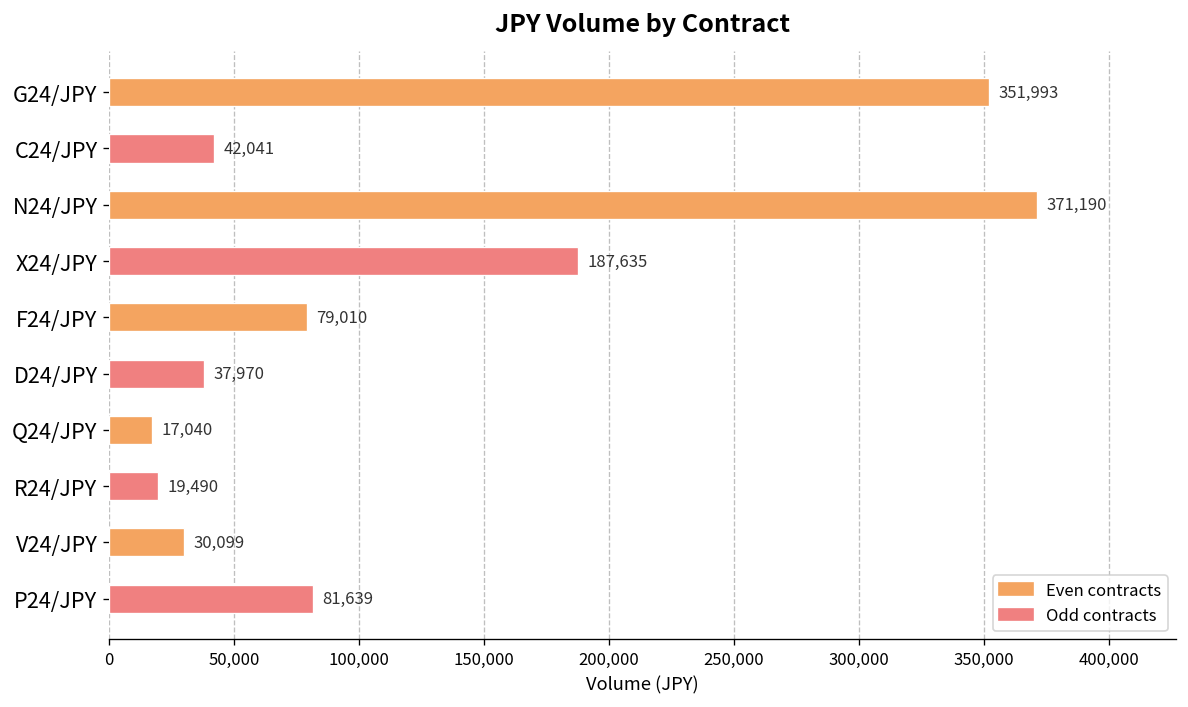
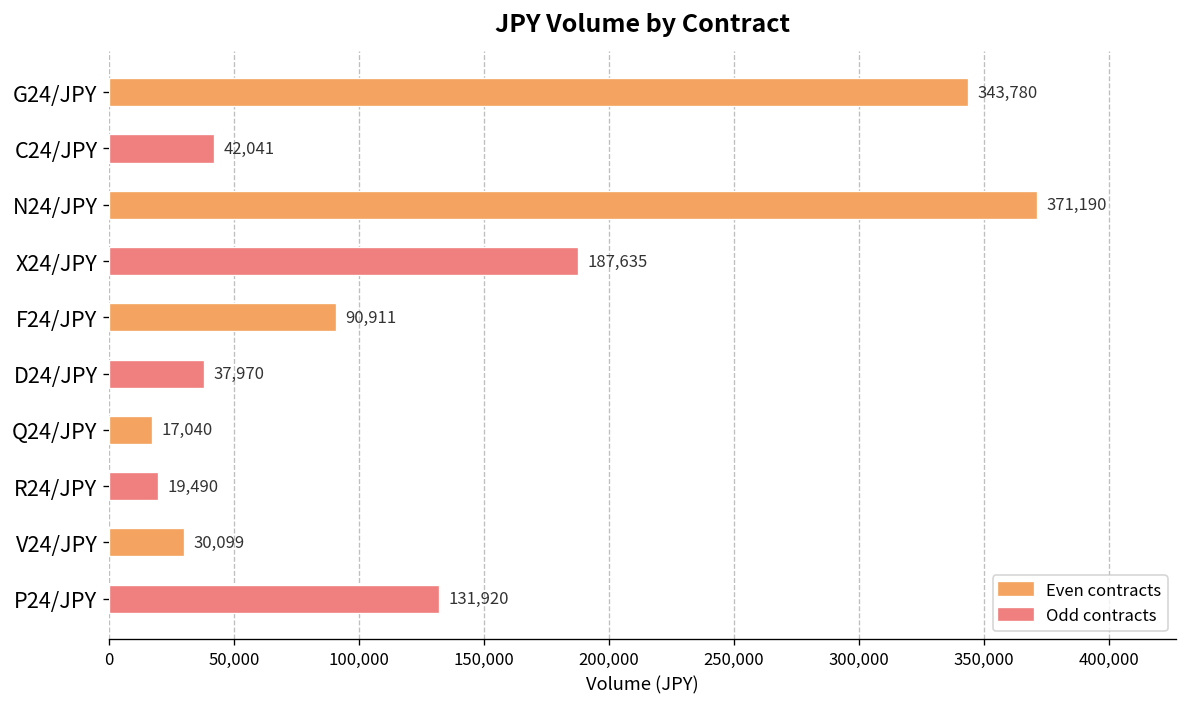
G24/JPY: 351,993 -> 343,780
F24/JPY: 79,010 -> 90,911
P24/JPY: 81,639 -> 131,920
